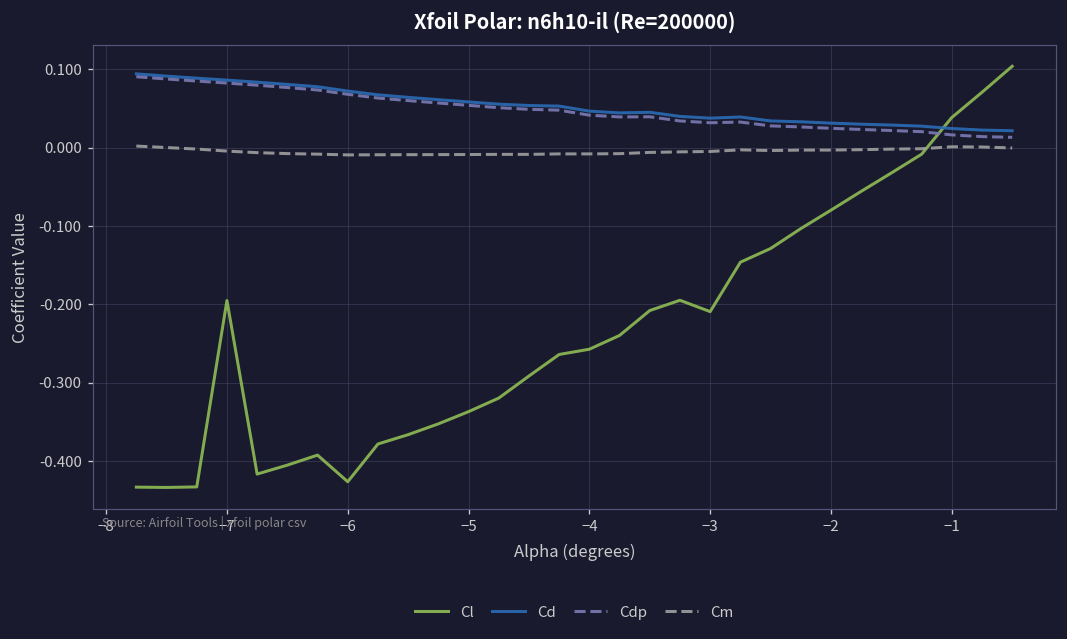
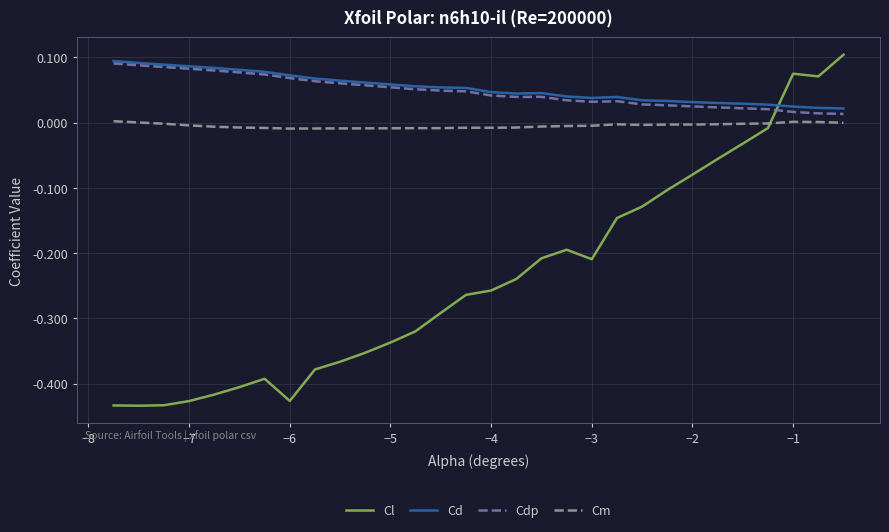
Cl, −7: -0.20 -> -0.43
Cl, −1: 0.04 -> 0.07
